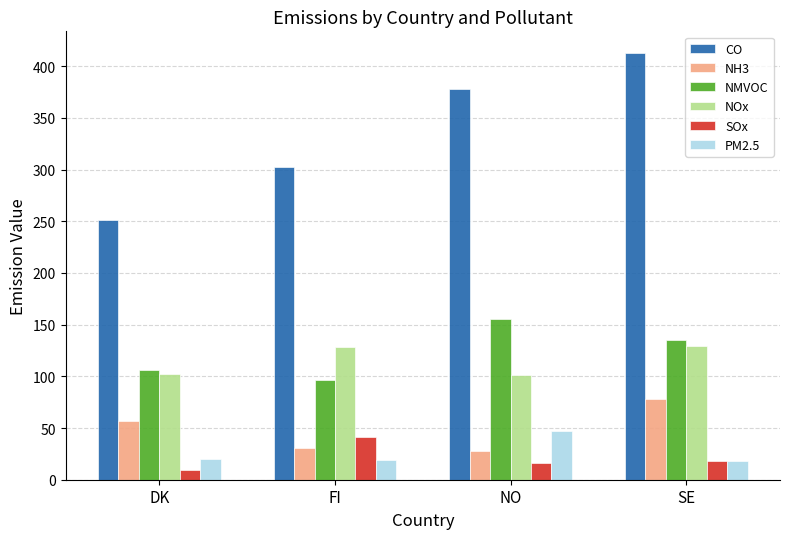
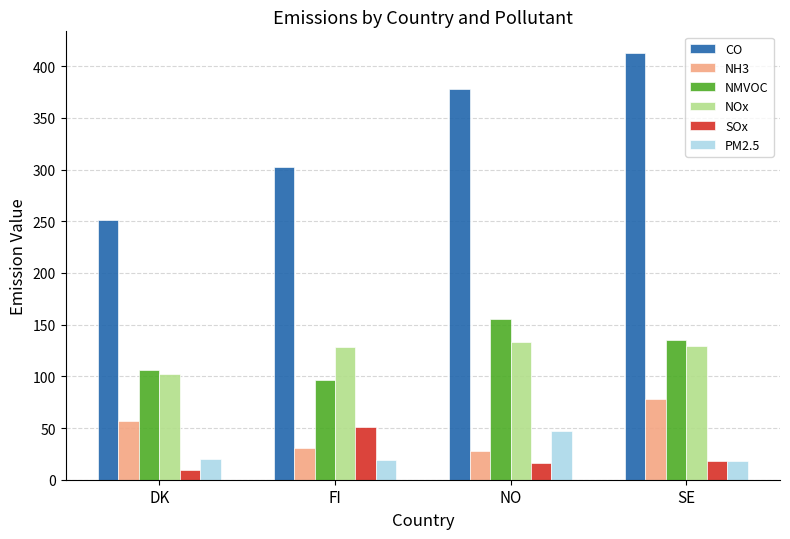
SOx, FI: 41 -> 51
NOx, NO: 101 -> 133
